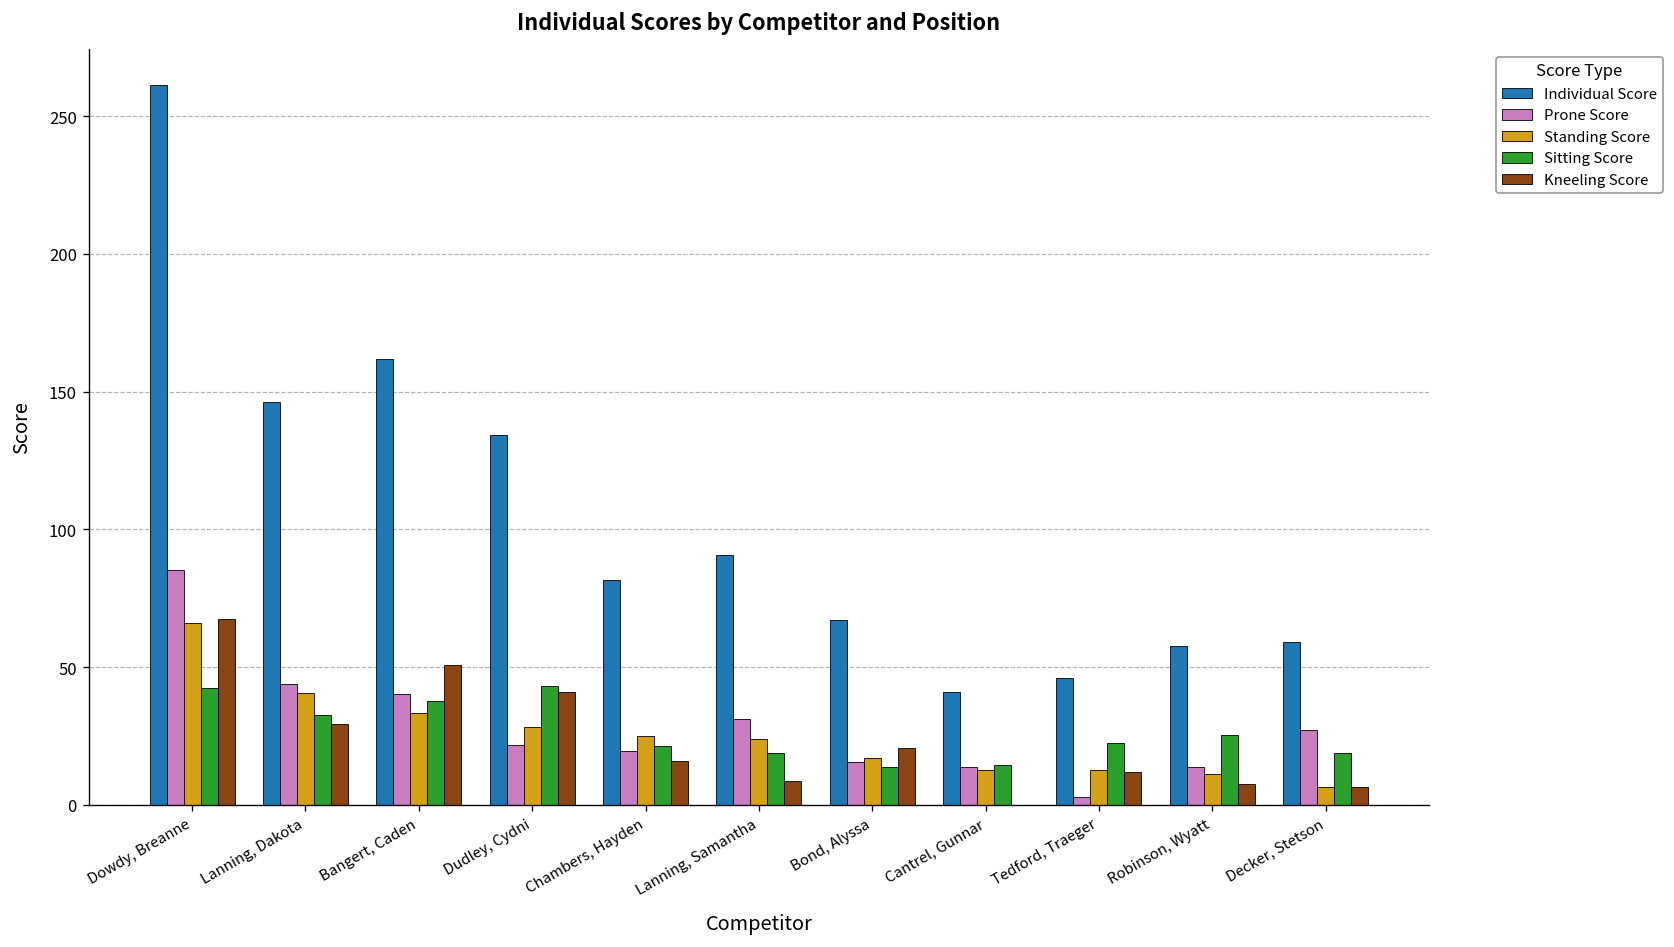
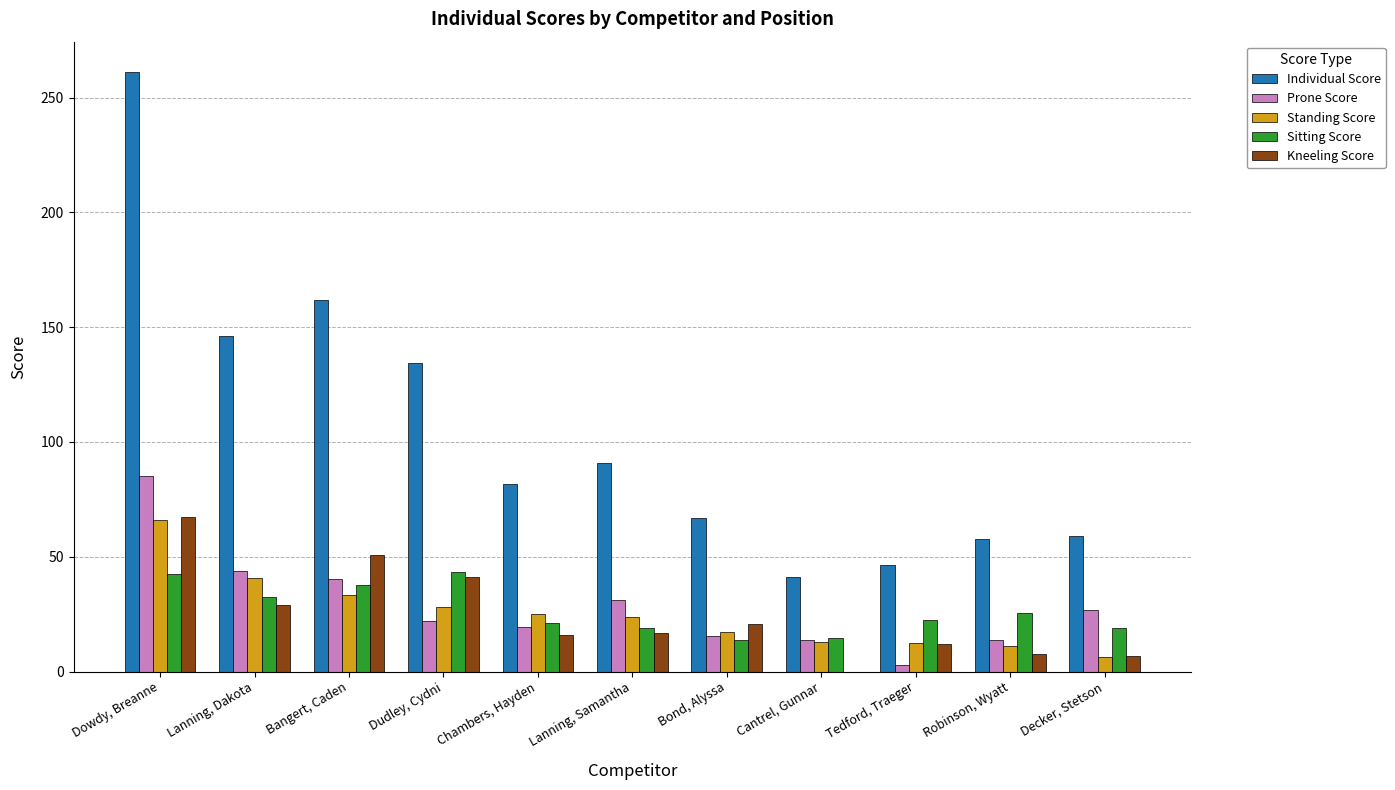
Kneeling Score, Lanning, Samantha: 9 -> 17
